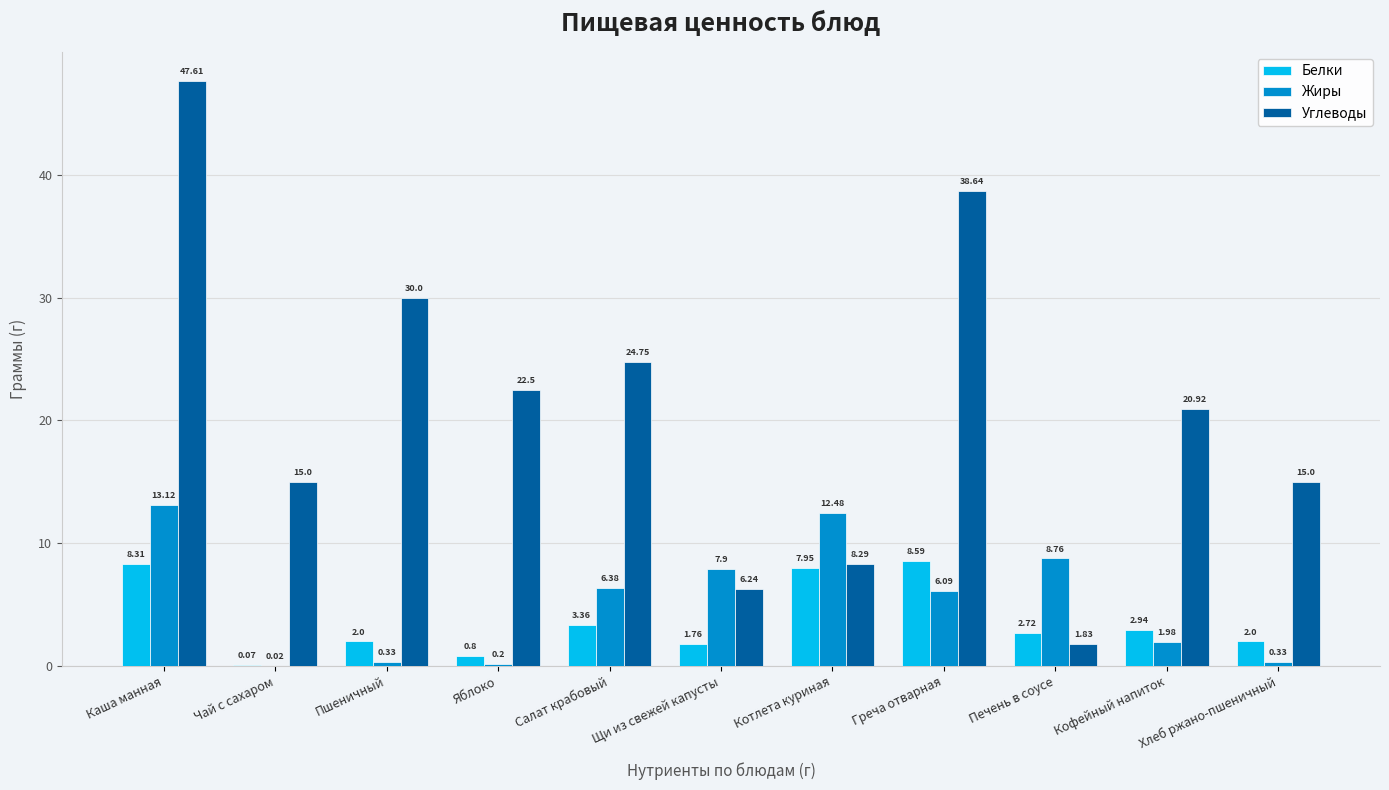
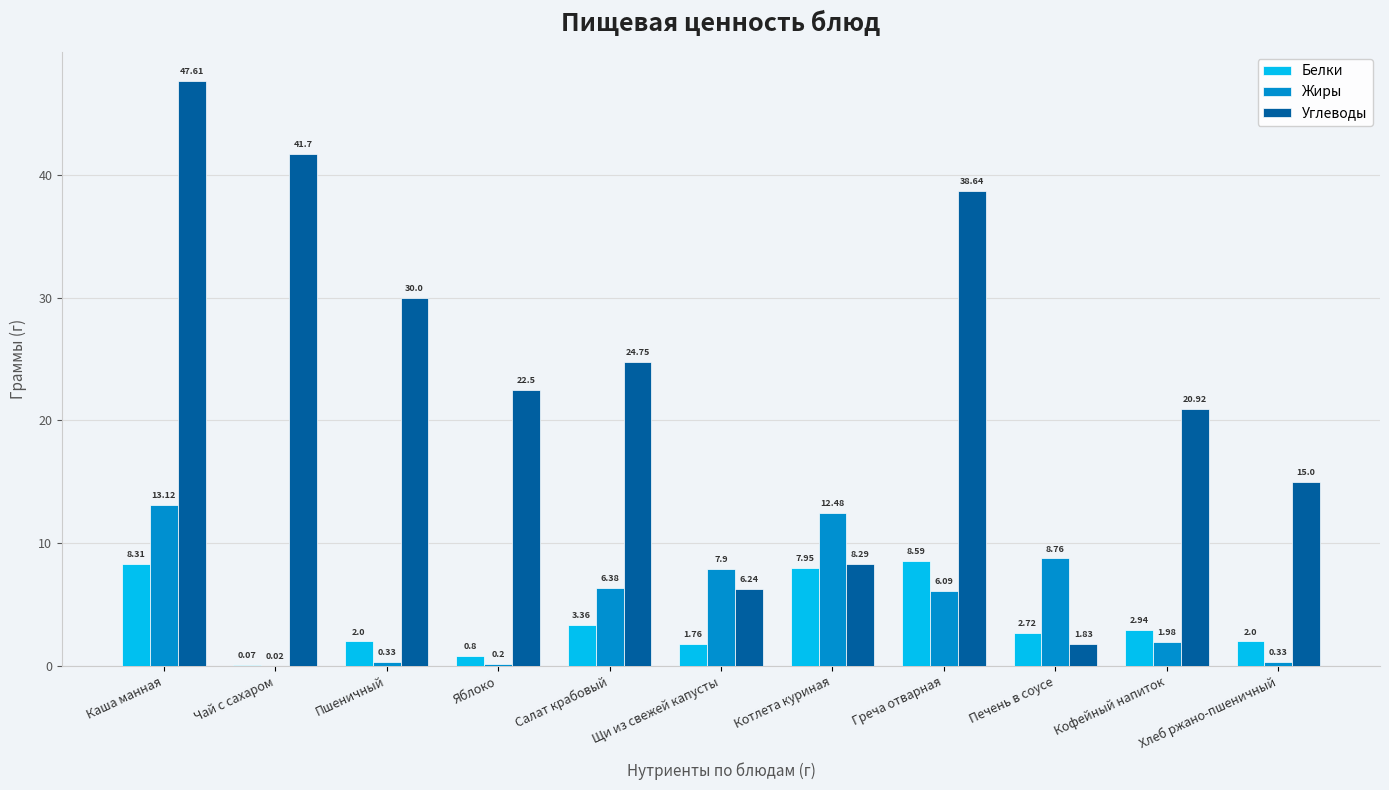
Углеводы, Чай с сахаром: 15.0 -> 41.7
